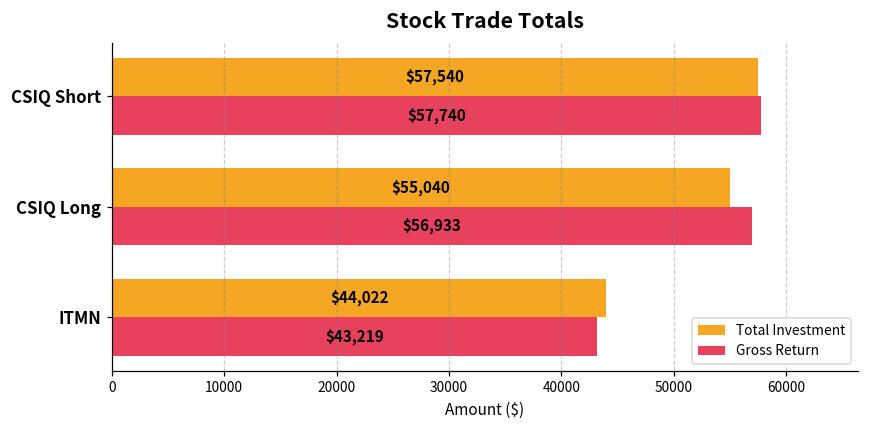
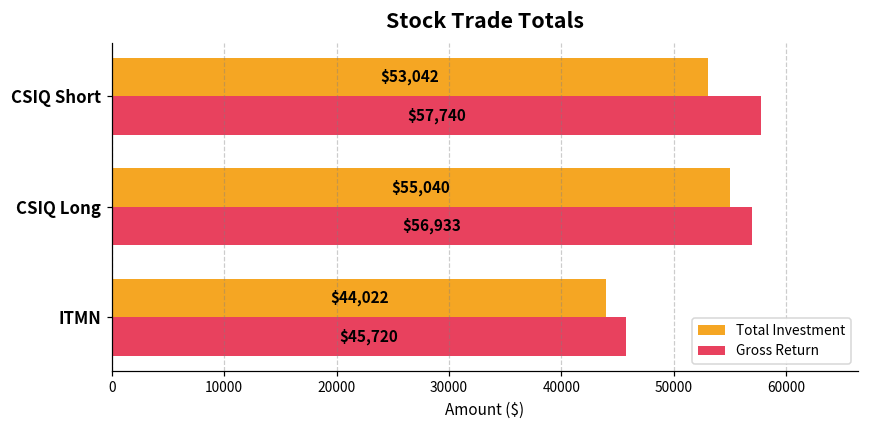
Total Investment, CSIQ Short: $57,540 -> $53,042
Gross Return, ITMN: $43,219 -> $45,720
